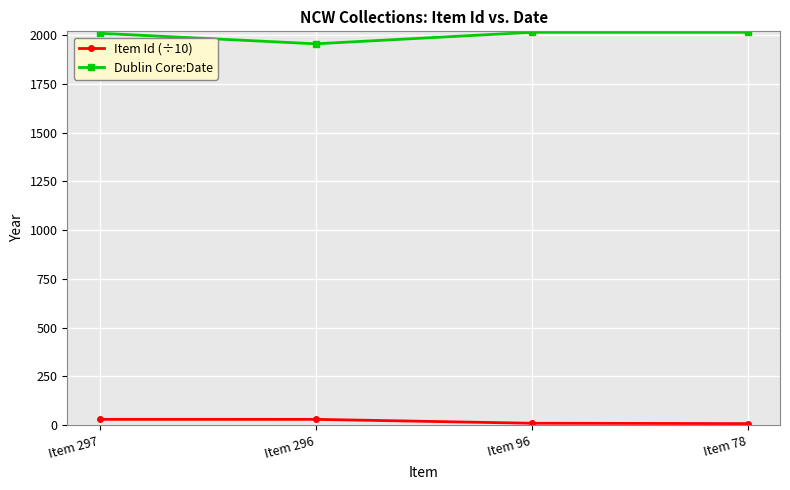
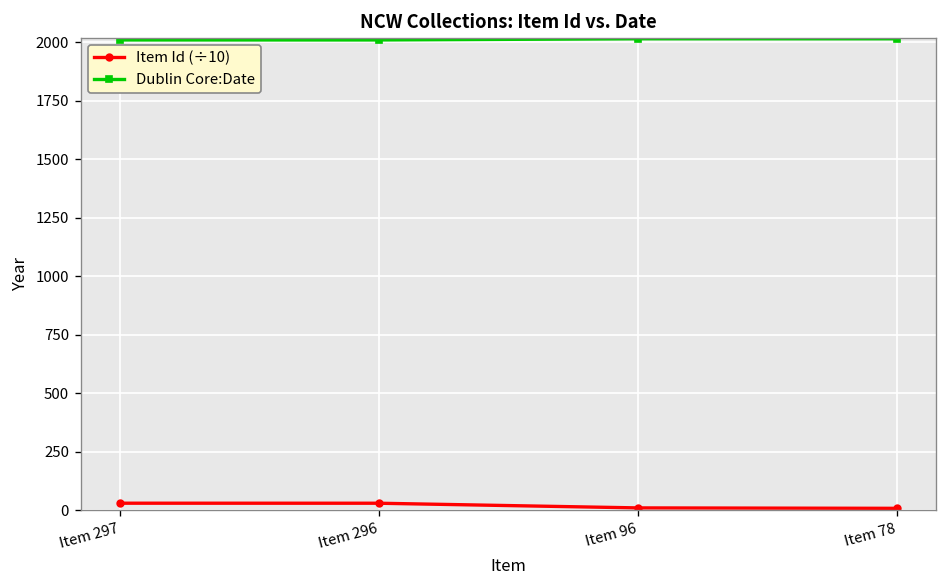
Dublin Core:Date, Item 296: 1960 -> 2010
